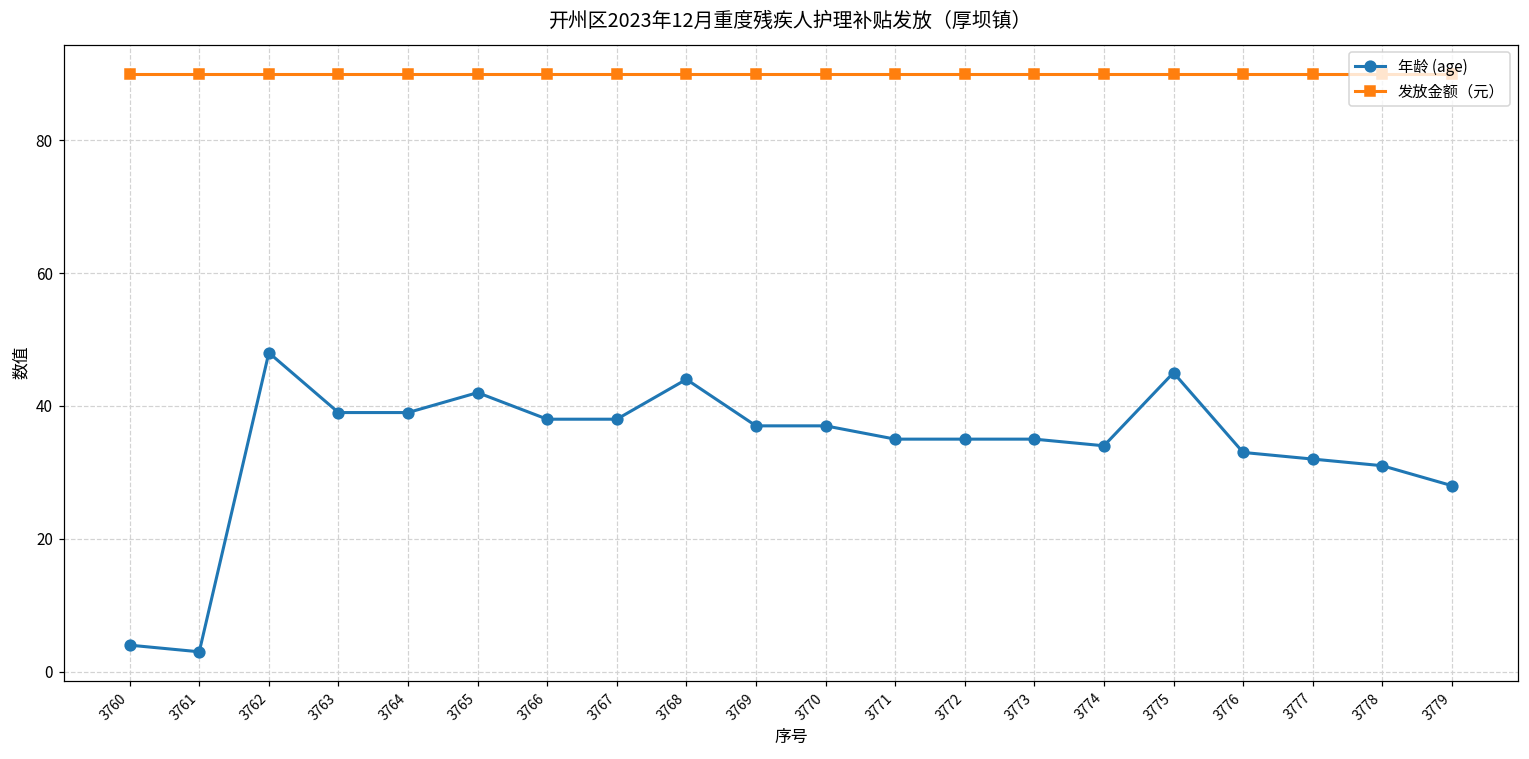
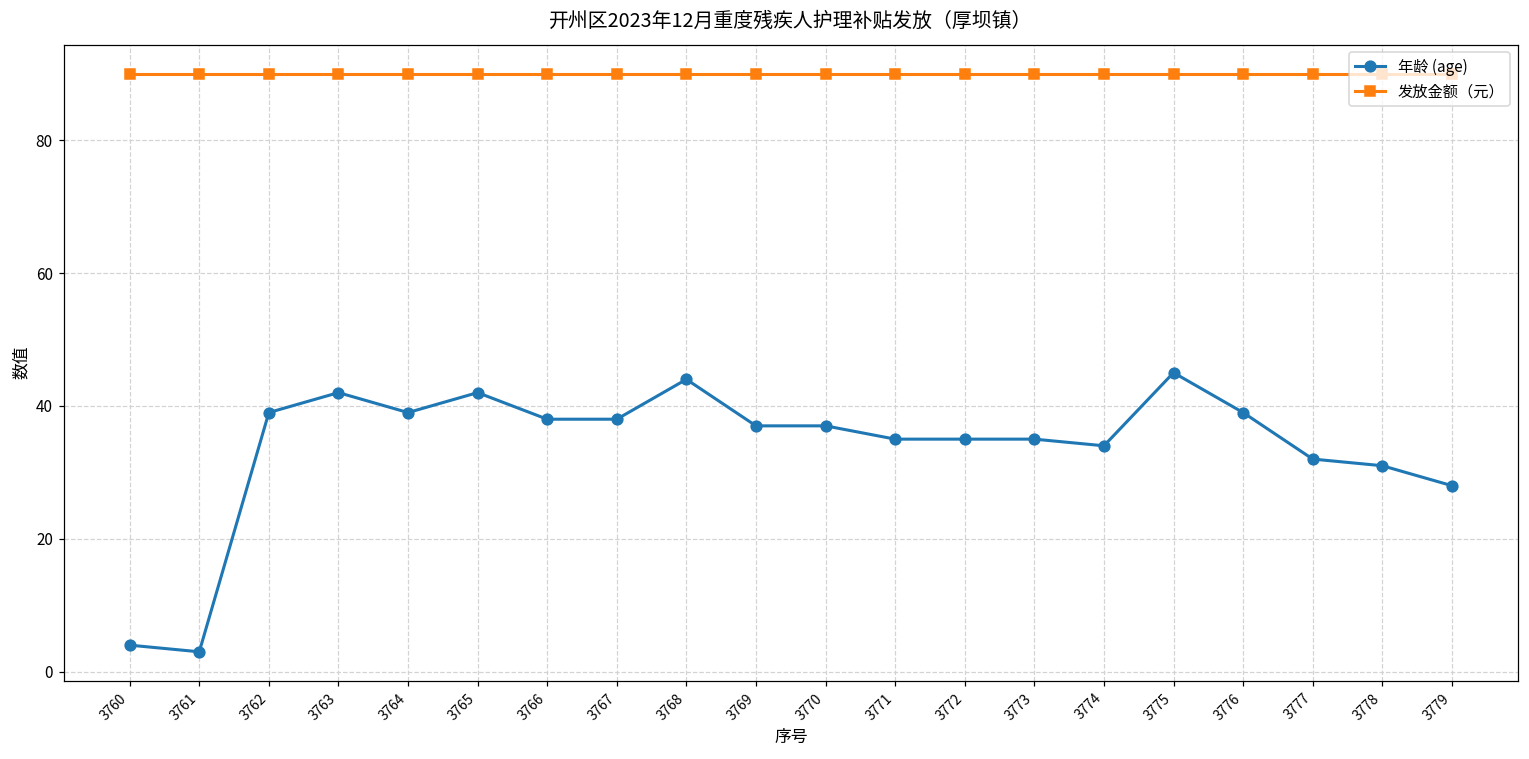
年龄 (age), 3762: 48 -> 39
年龄 (age), 3763: 39 -> 42
年龄 (age), 3776: 33 -> 39
